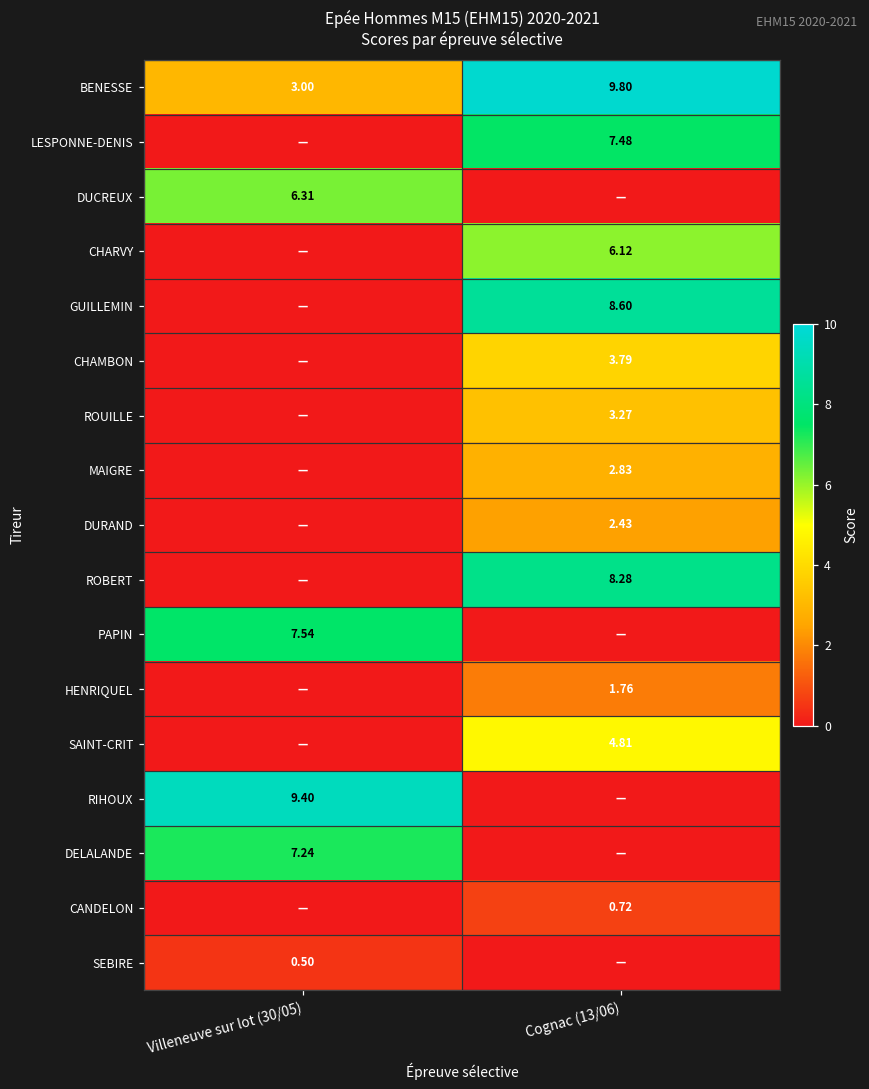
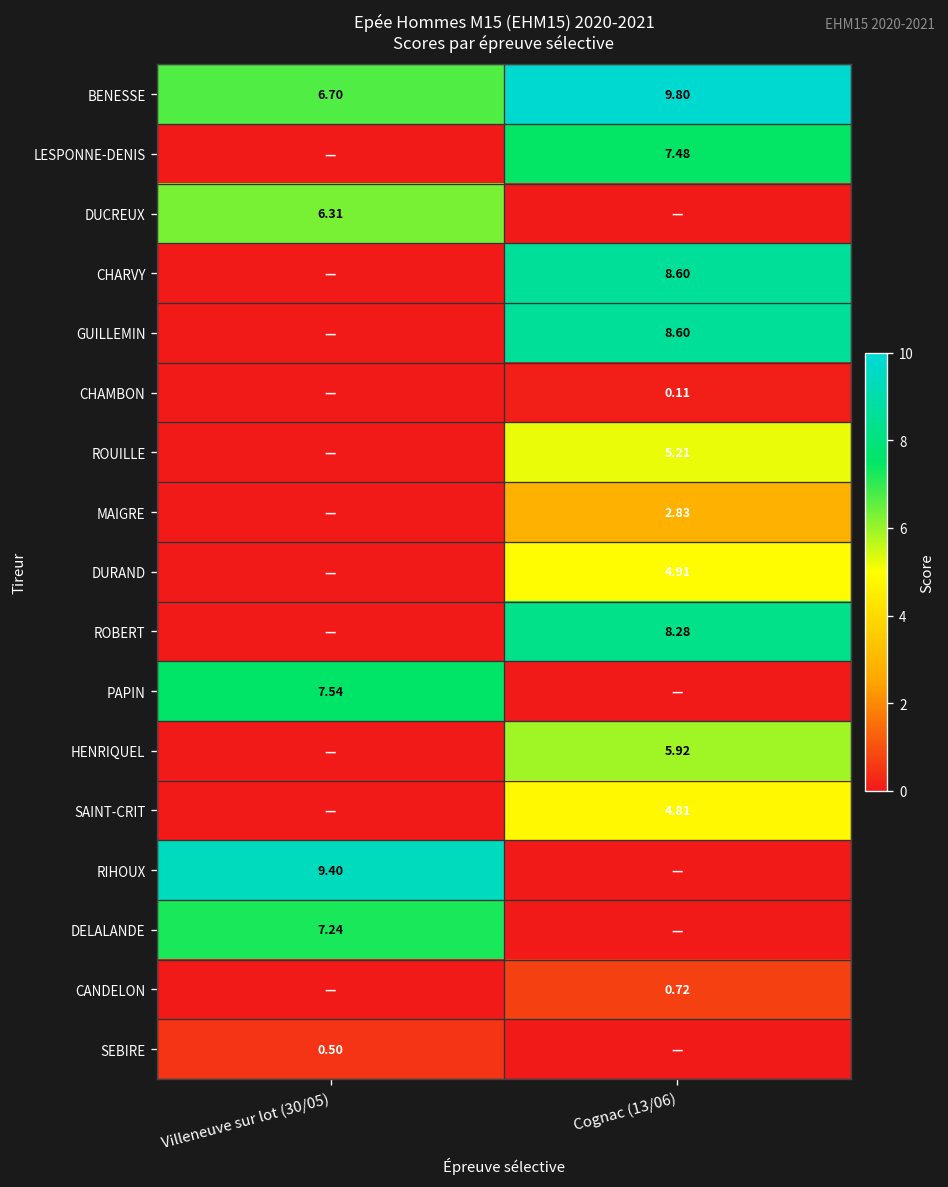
BENESSE, Villeneuve sur lot (30/05): 3.00 -> 6.70
CHARVY, Cognac (13/06): 6.12 -> 8.60
CHAMBON, Cognac (13/06): 3.79 -> 0.11
ROUILLE, Cognac (13/06): 3.27 -> 5.21
DURAND, Cognac (13/06): 2.43 -> 4.91
HENRIQUEL, Cognac (13/06): 1.76 -> 5.92
